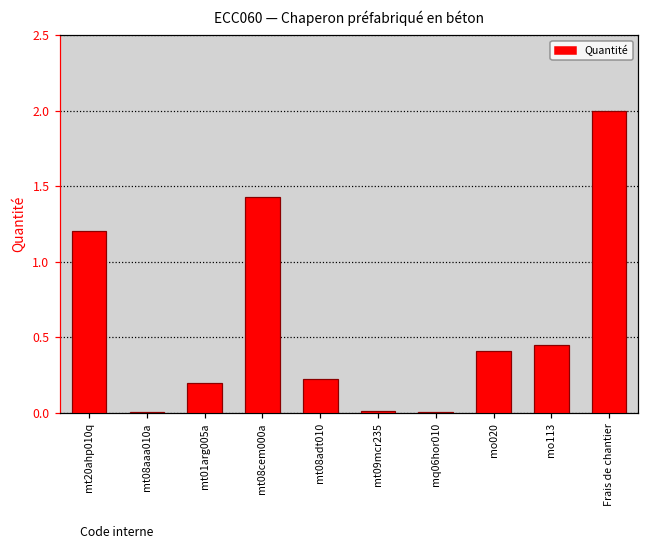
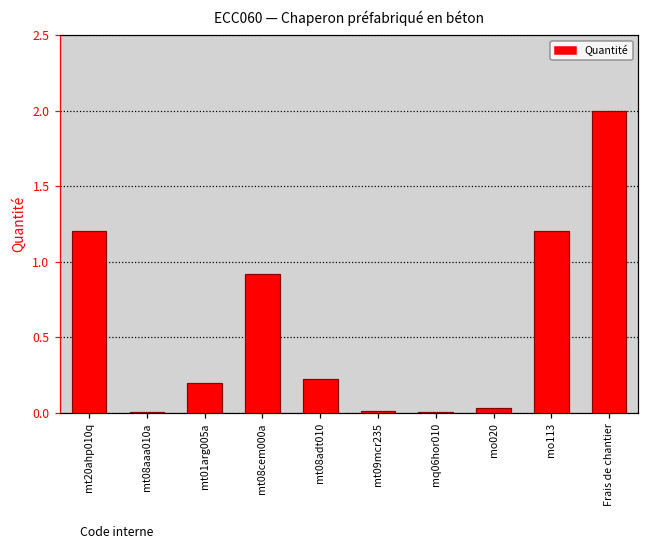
mt08cem000a: 1.43 -> 0.92
mo020: 0.41 -> 0.03
mo113: 0.45 -> 1.20
